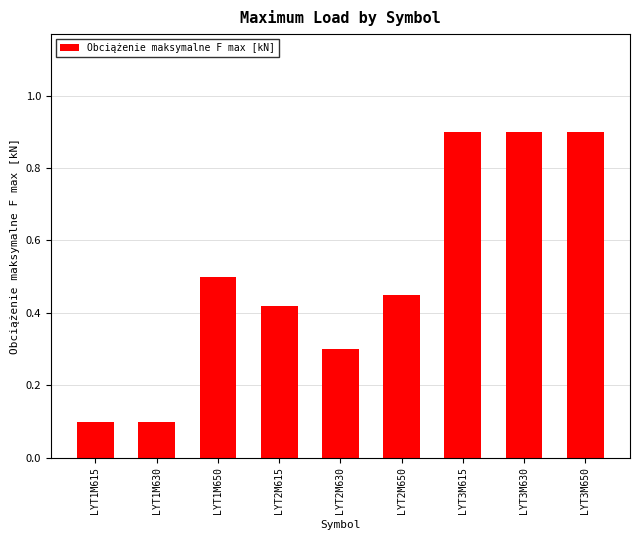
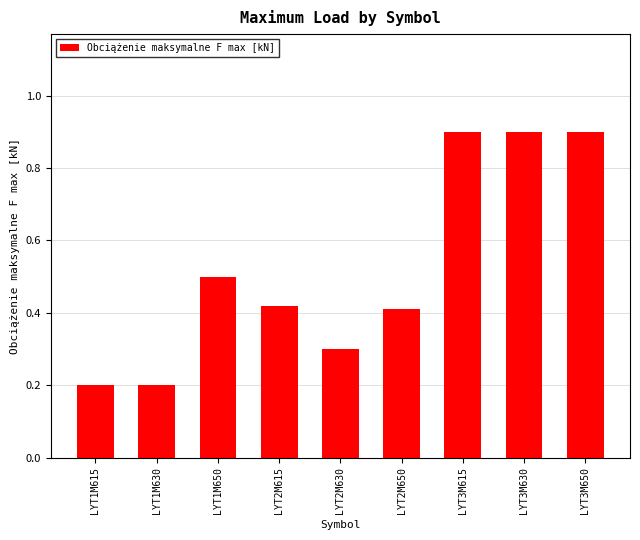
LYT1M615: 0.1 -> 0.2
LYT1M630: 0.1 -> 0.2
LYT2M650: 0.45 -> 0.41
